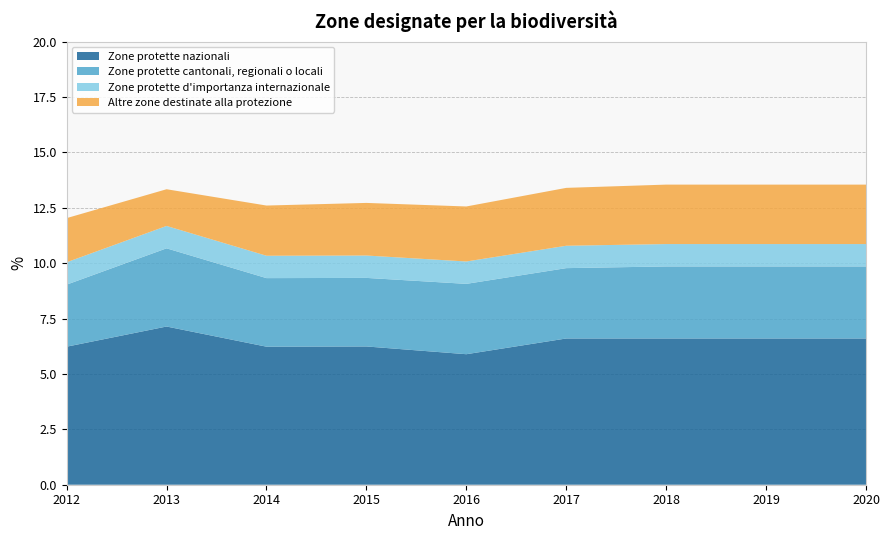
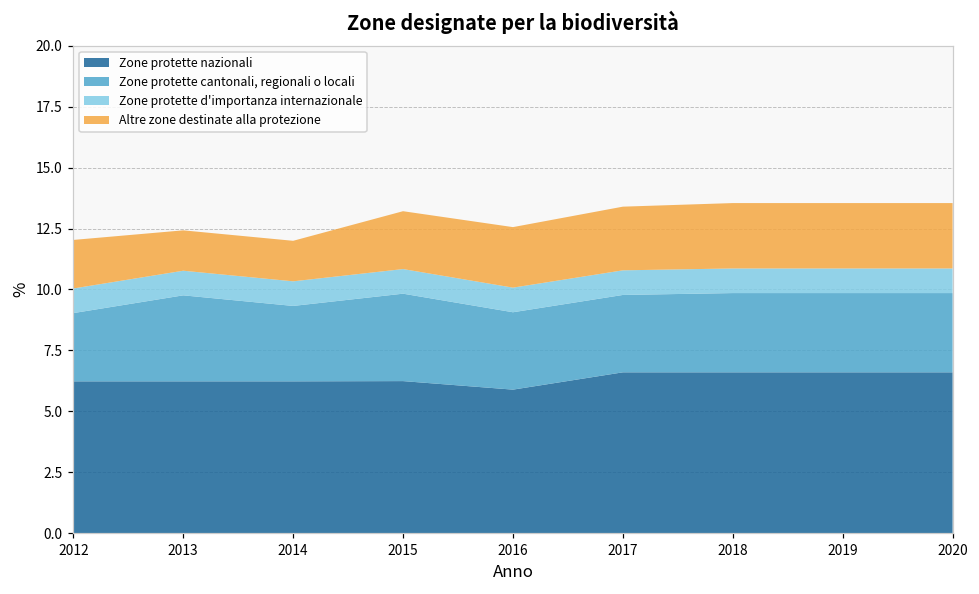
Zone protette nazionali, 2013: 7.1 -> 6.2
Altre zone destinate alla protezione, 2014: 2.3 -> 1.7
Zone protette cantonali, regionali o locali, 2015: 3.1 -> 3.6
